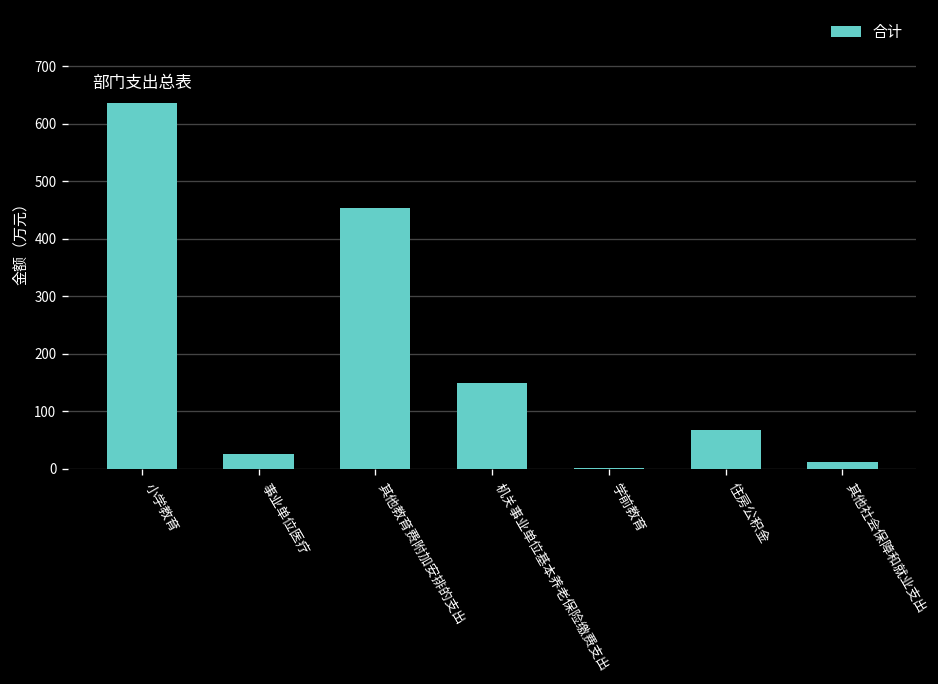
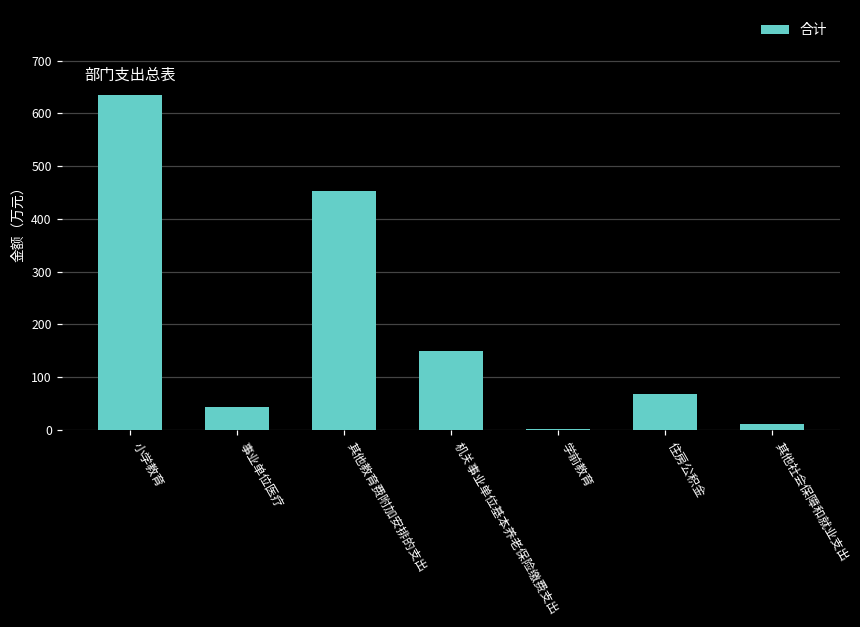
事业单位医疗: 30 -> 40
